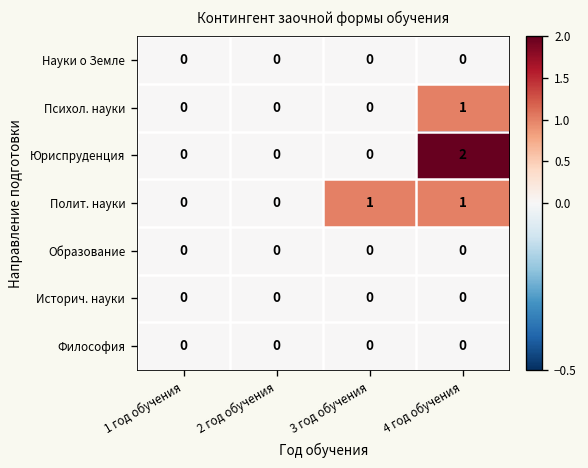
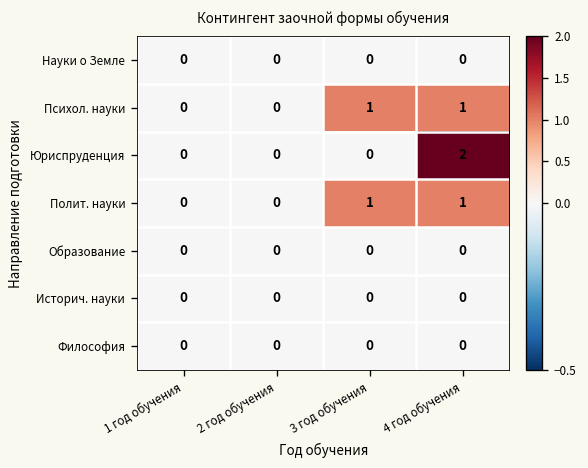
Психол. науки, 3 год обучения: 0 -> 1
